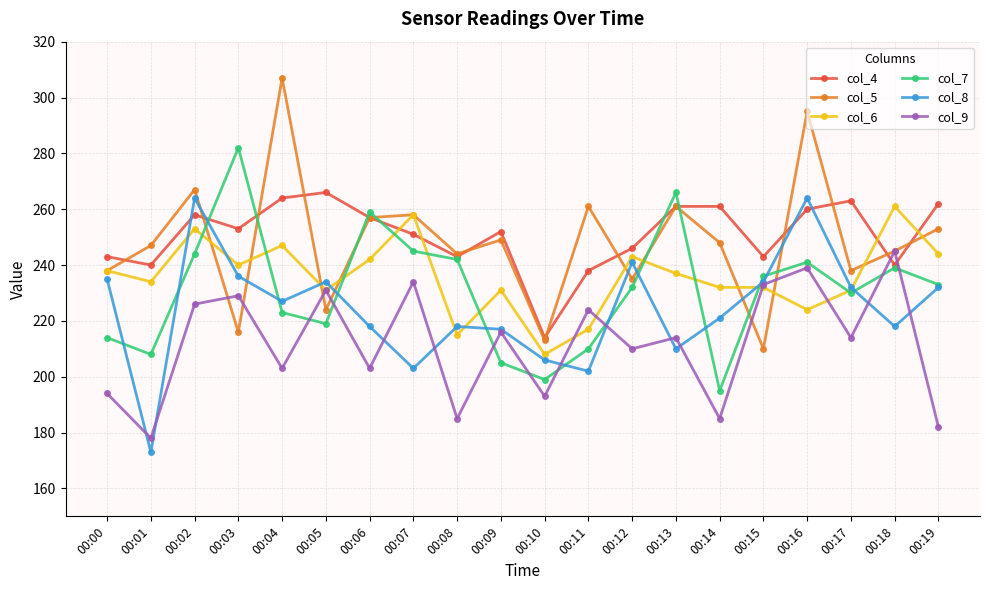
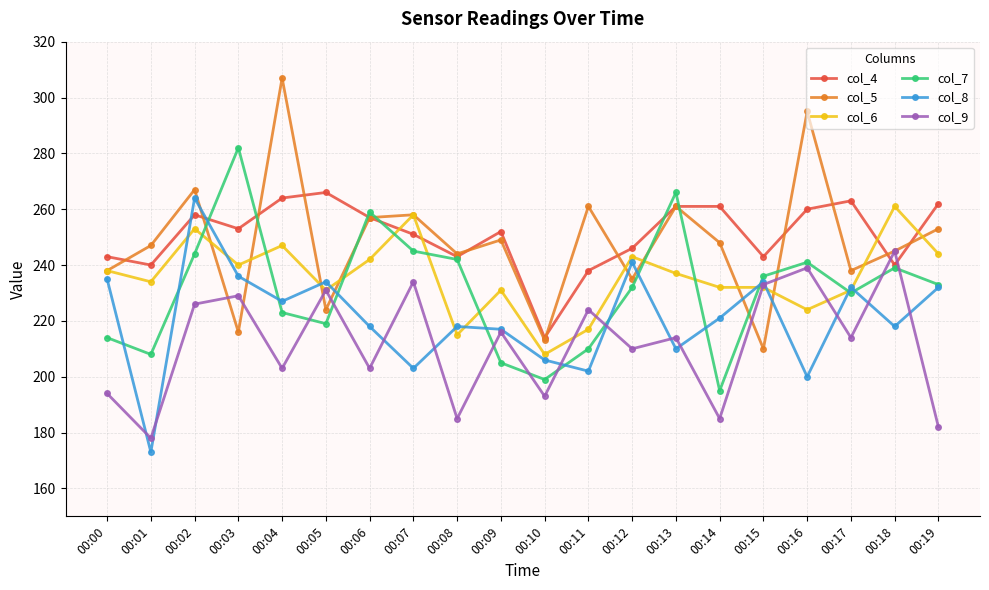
col_8, 00:16: 264 -> 200
